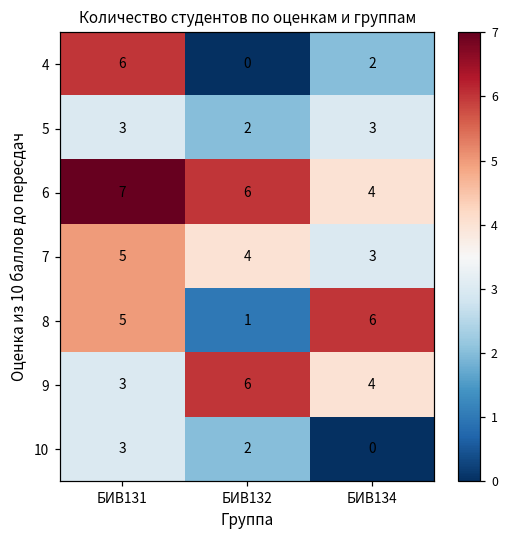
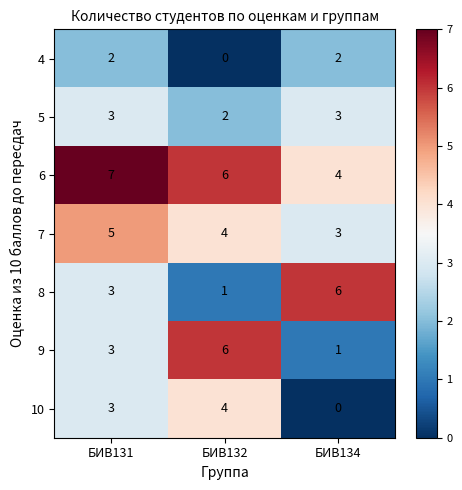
4, БИВ131: 6 -> 2
8, БИВ131: 5 -> 3
9, БИВ134: 4 -> 1
10, БИВ132: 2 -> 4
